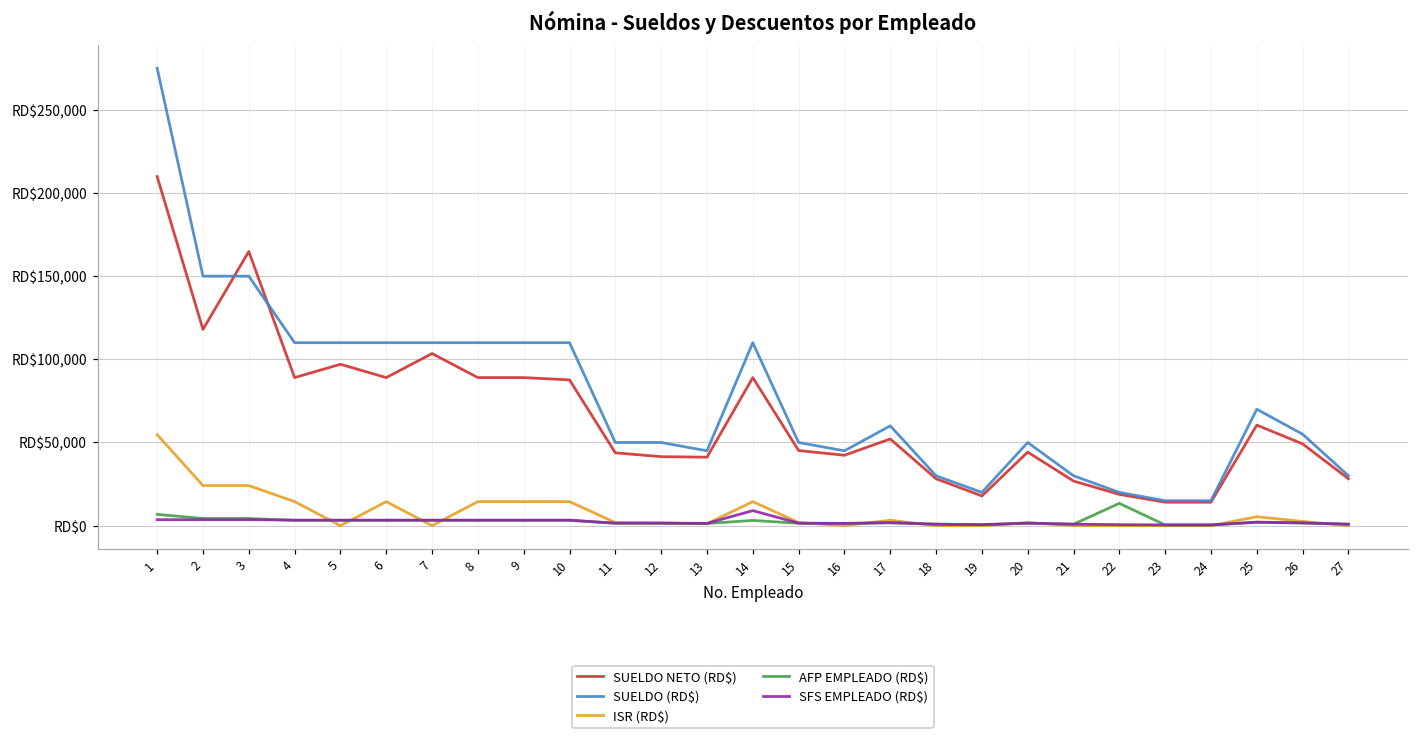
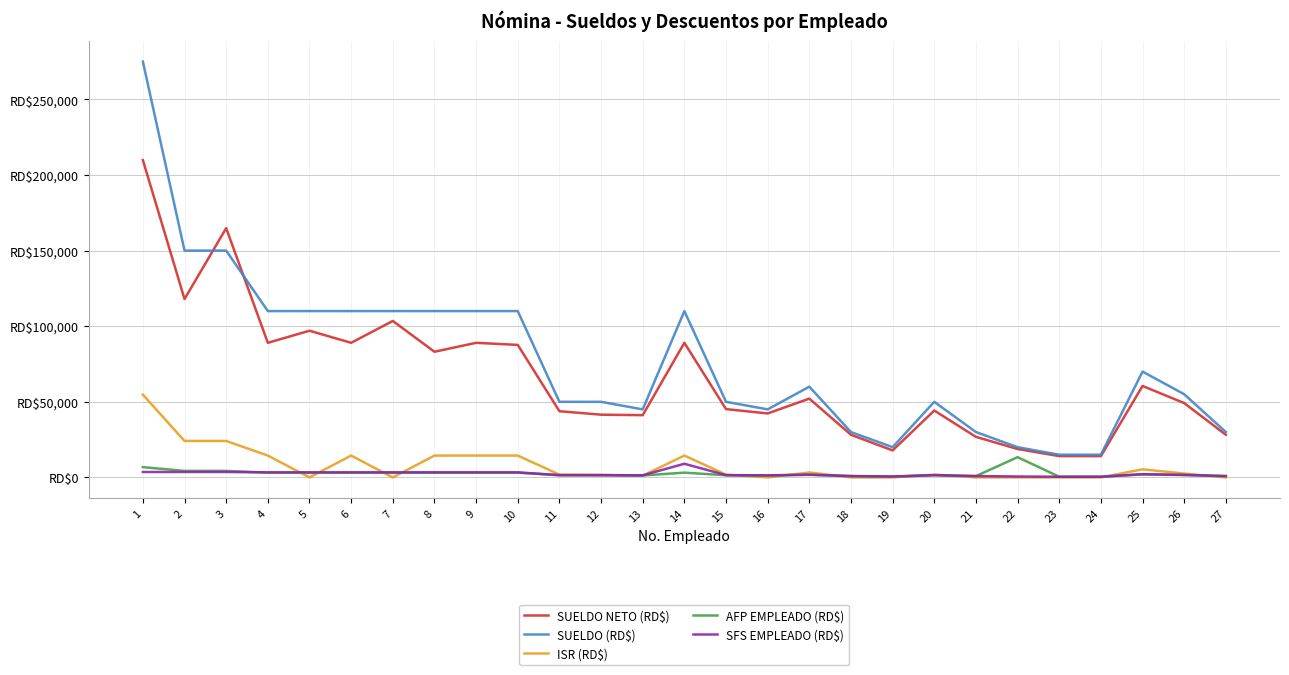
SUELDO NETO (RD$), 8: RD$89,000 -> RD$83,000
